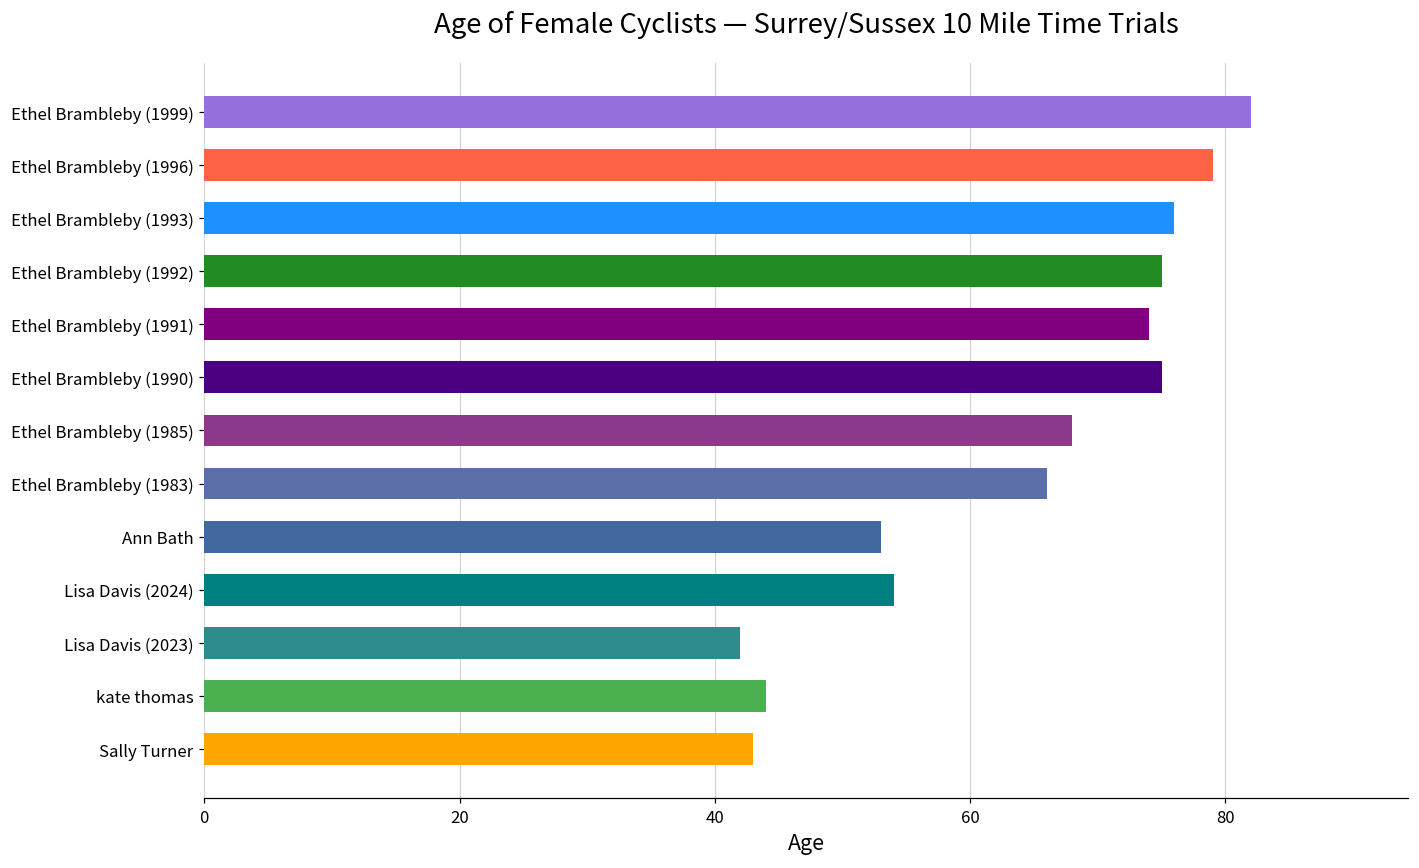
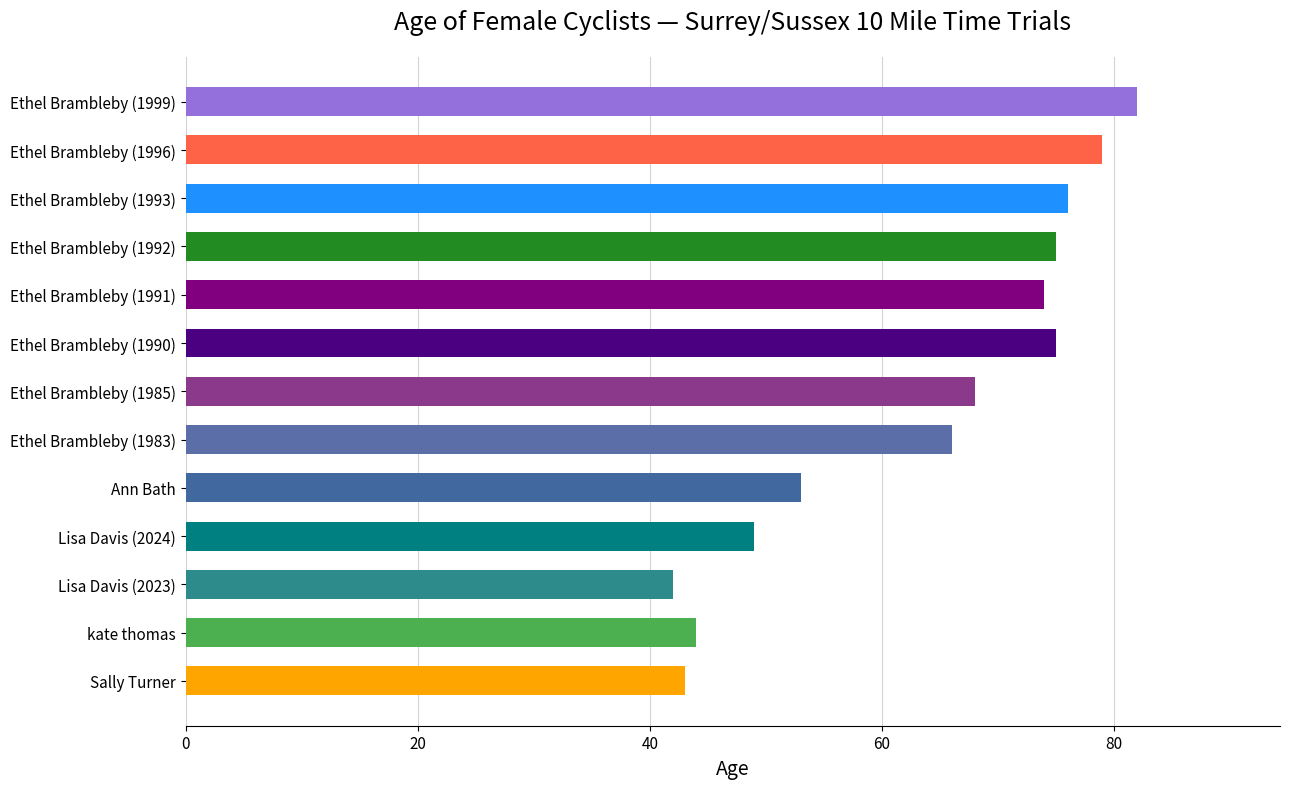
Lisa Davis (2024): 54 -> 49
